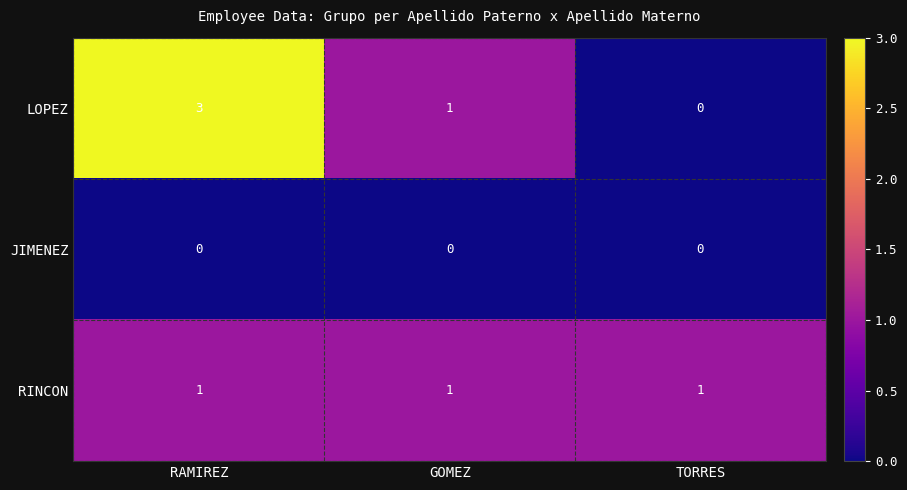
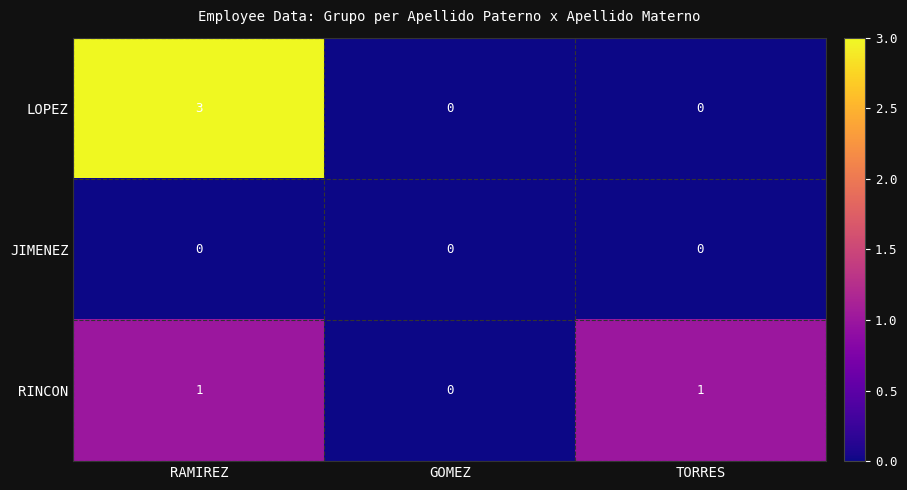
LOPEZ, GOMEZ: 1 -> 0
RINCON, GOMEZ: 1 -> 0
